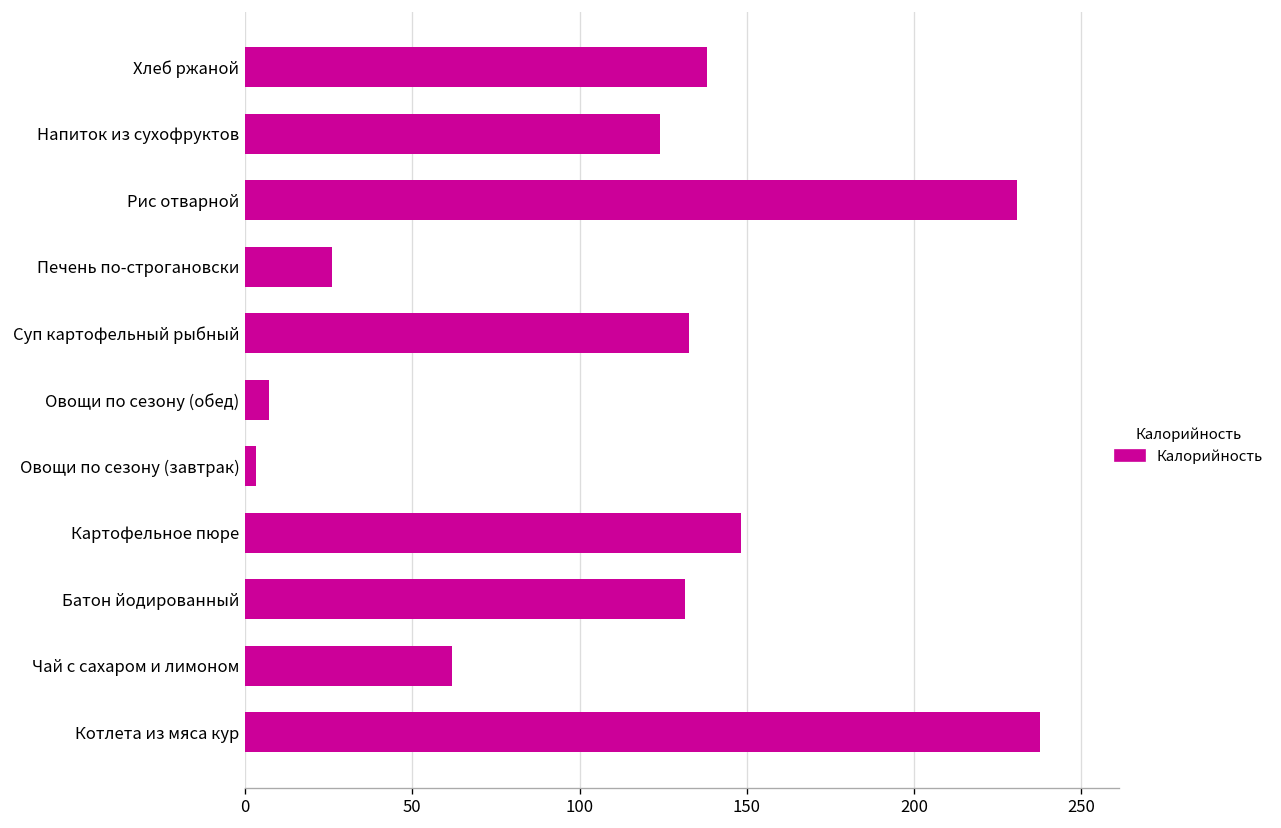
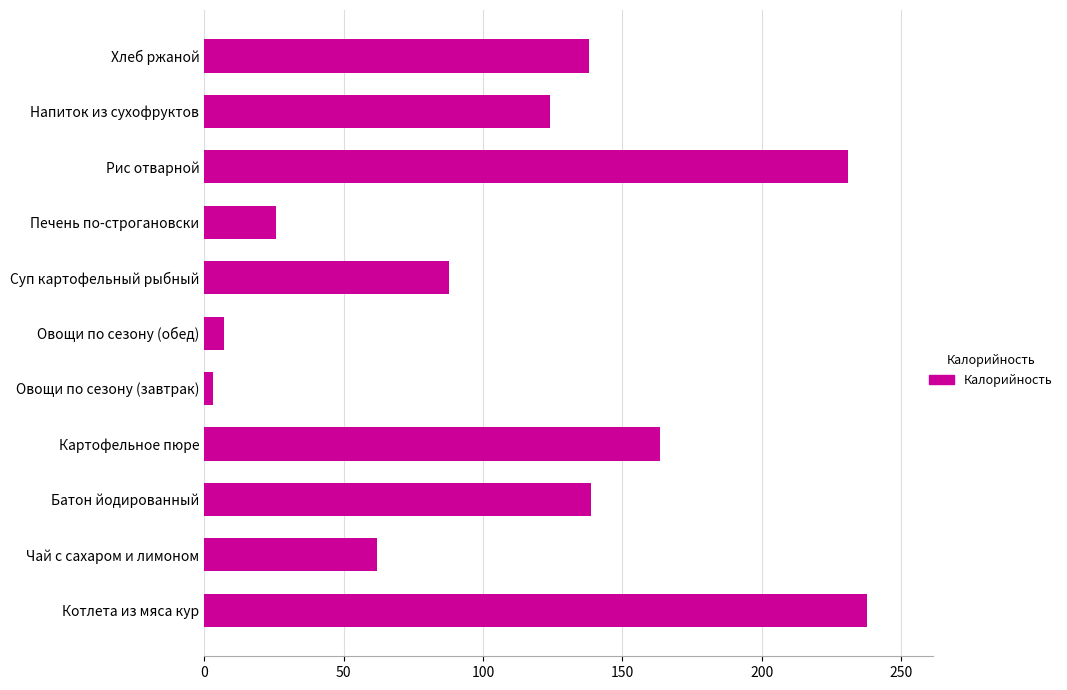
Суп картофельный рыбный: 133 -> 88
Картофельное пюре: 148 -> 164
Батон йодированный: 132 -> 139
